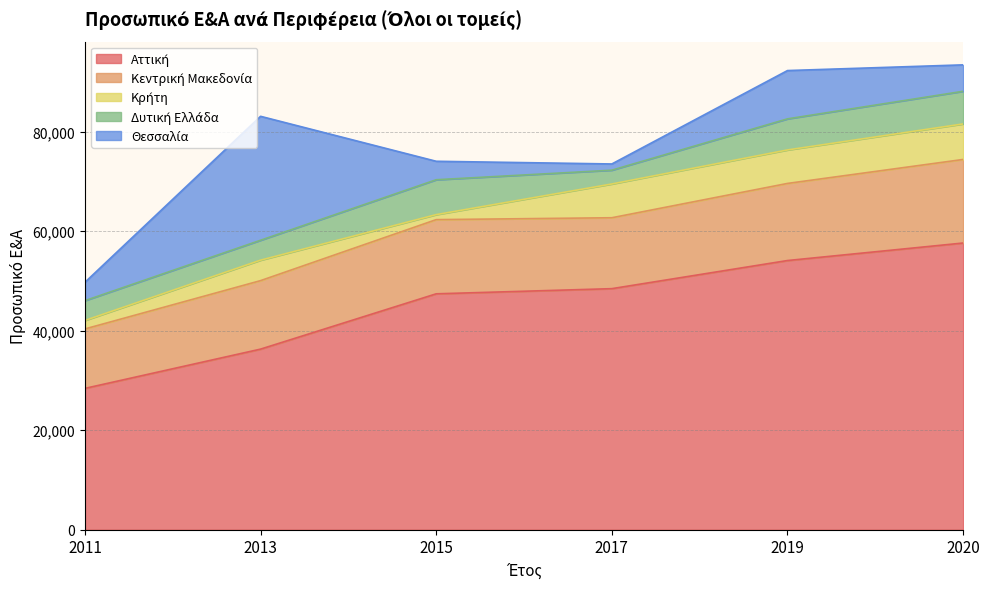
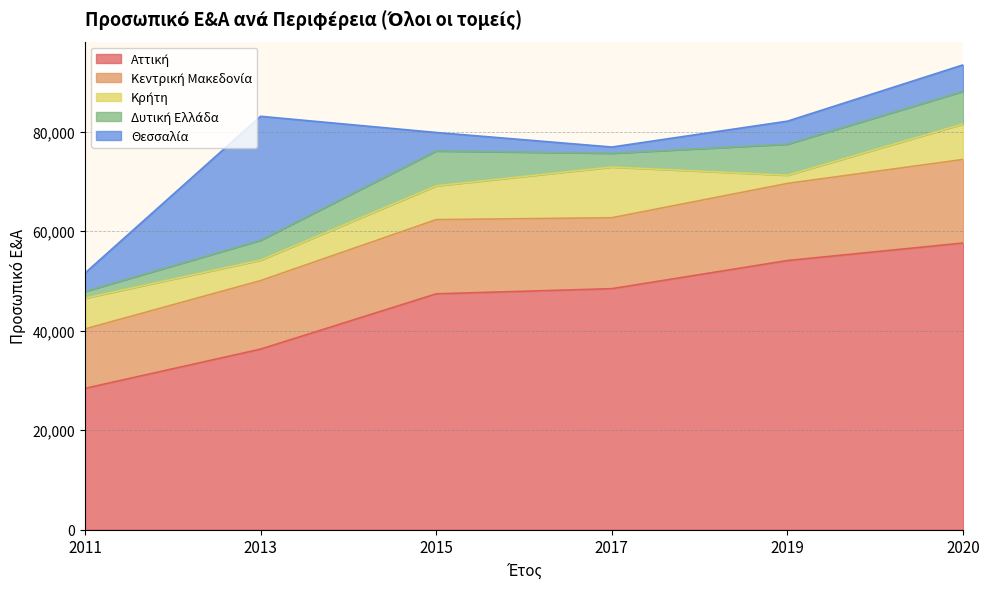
Κρήτη, 2011: 2,000 -> 6,000
Δυτική Ελλάδα, 2011: 4,000 -> 1,000
Κρήτη, 2015: 1,000 -> 7,000
Κρήτη, 2017: 7,000 -> 10,000
Κρήτη, 2019: 7,000 -> 2,000
Θεσσαλία, 2019: 10,000 -> 5,000
